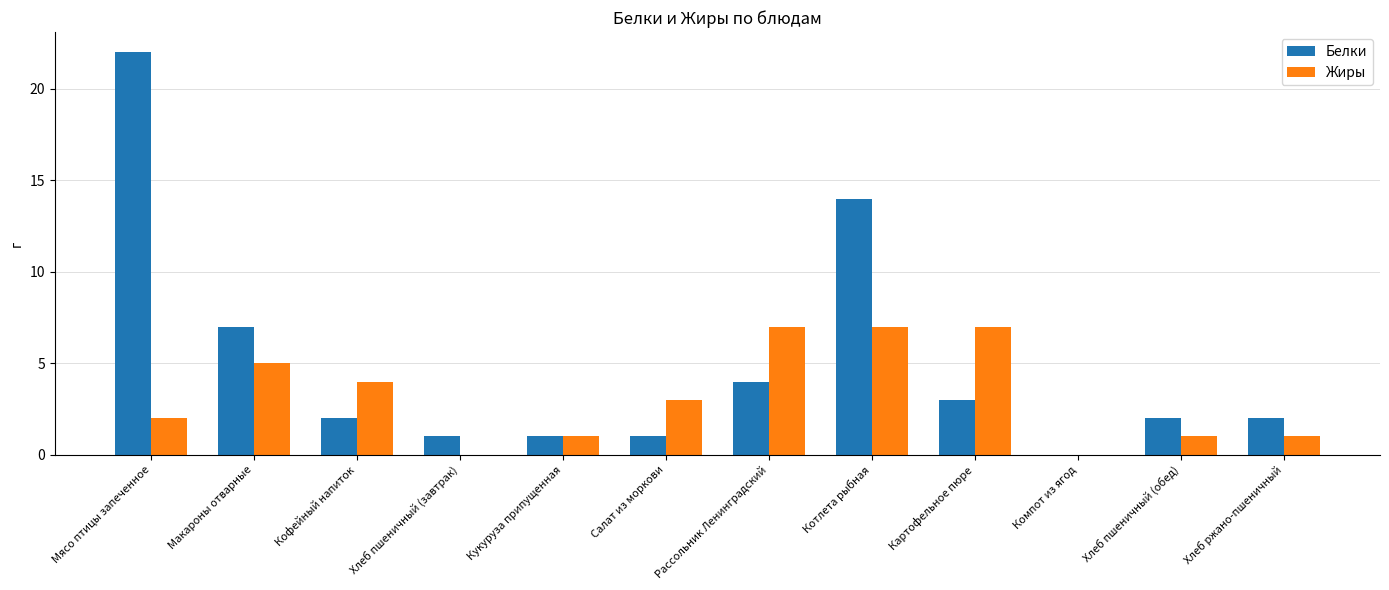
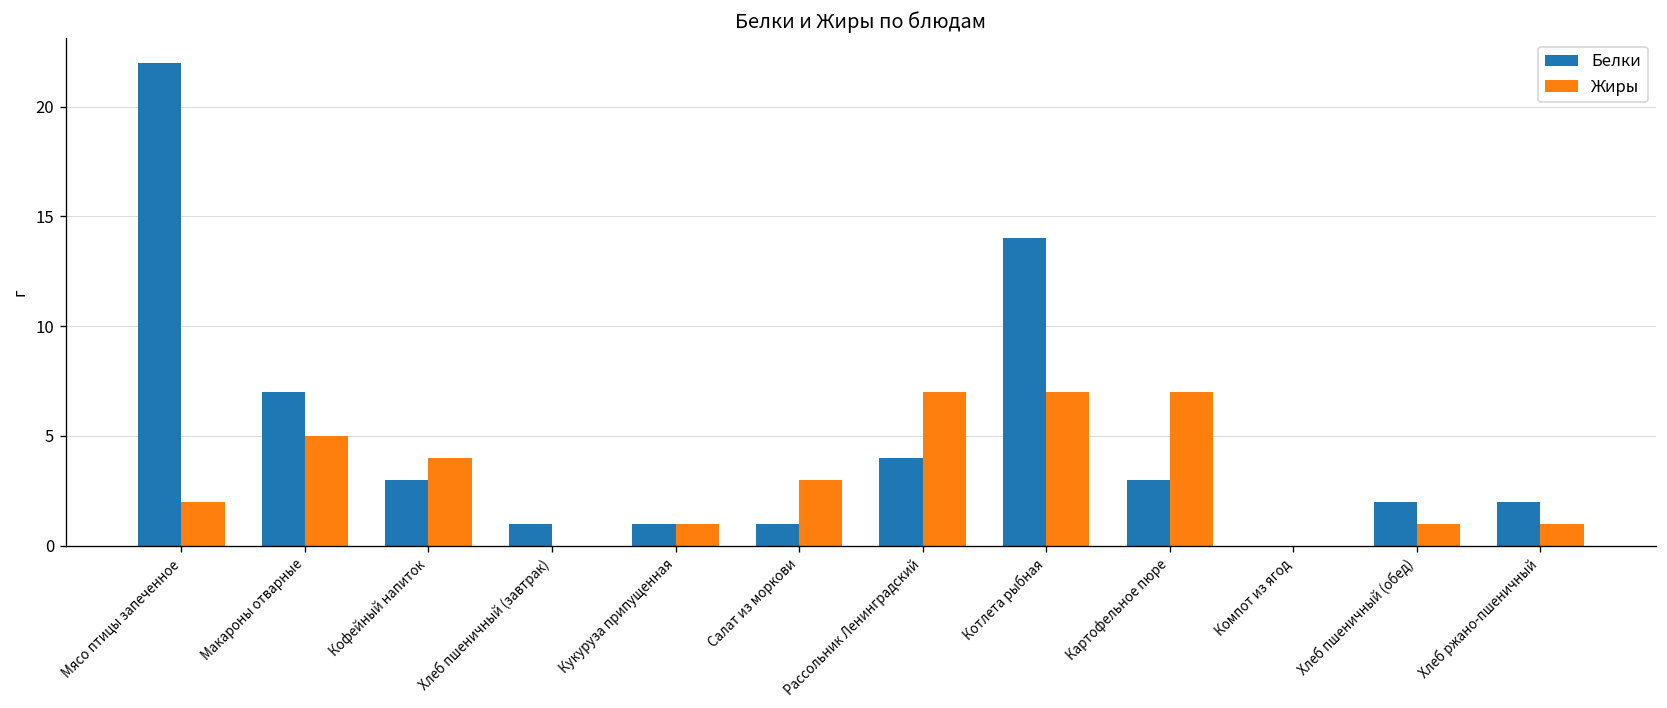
Белки, Кофейный напиток: 2 -> 3
